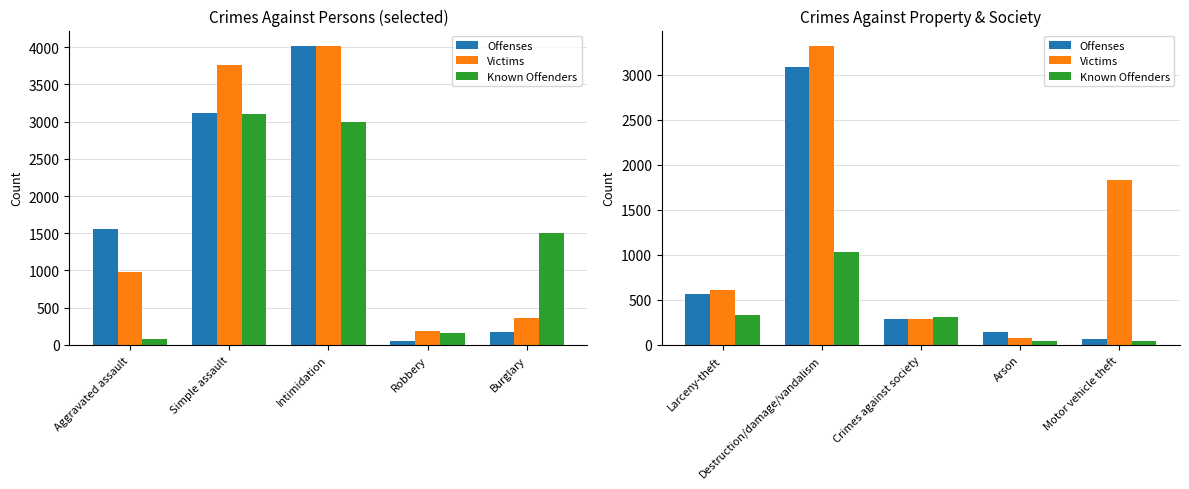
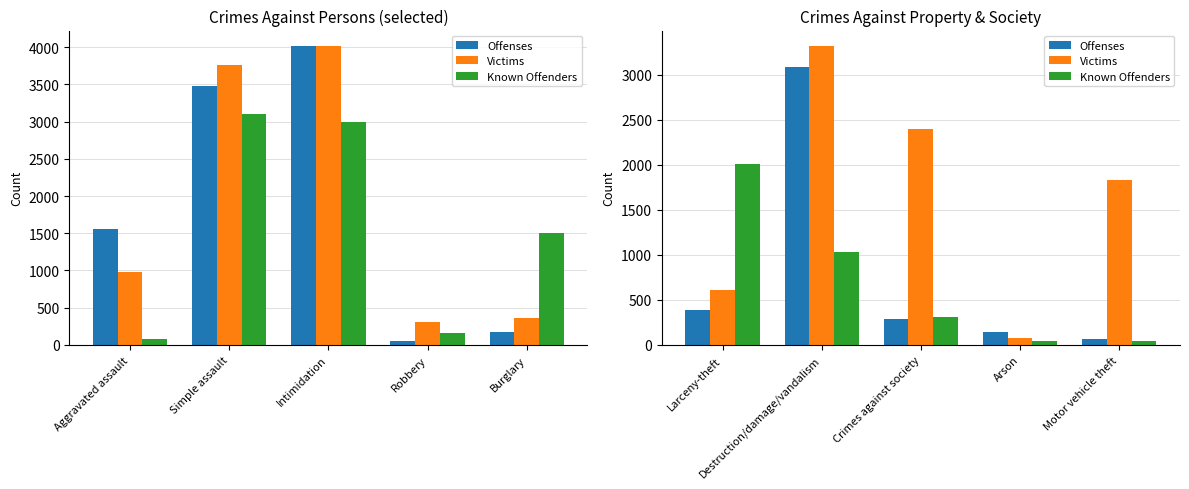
Crimes Against Persons (selected), Offenses, Simple assault: 3100 -> 3500
Crimes Against Persons (selected), Victims, Robbery: 200 -> 300
Crimes Against Property & Society, Offenses, Larceny-theft: 600 -> 400
Crimes Against Property & Society, Known Offenders, Larceny-theft: 300 -> 2000
Crimes Against Property & Society, Victims, Crimes against society: 300 -> 2400
